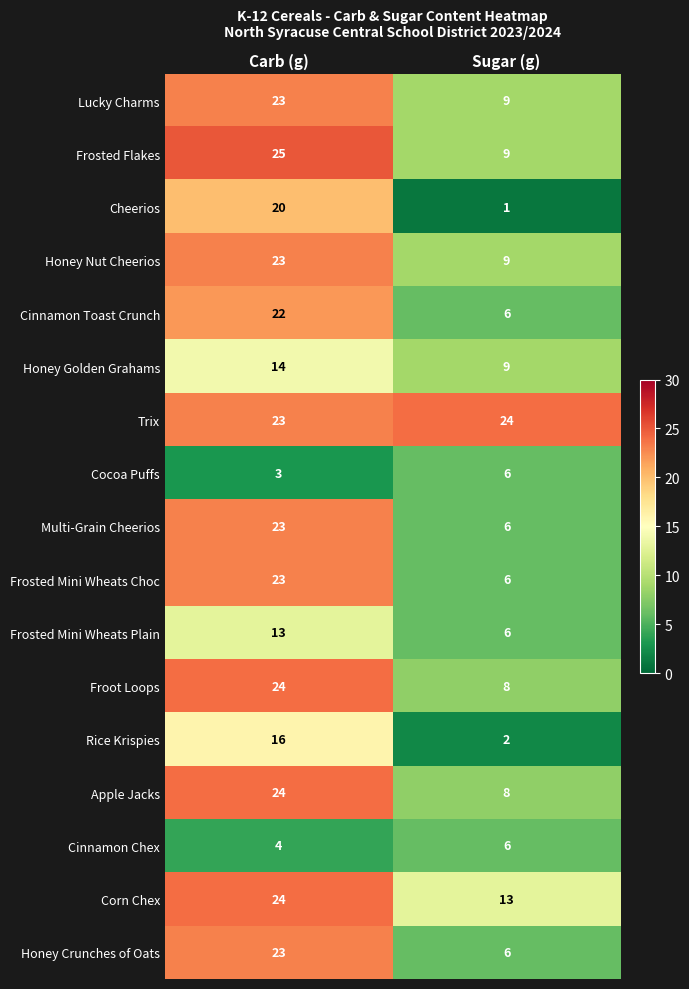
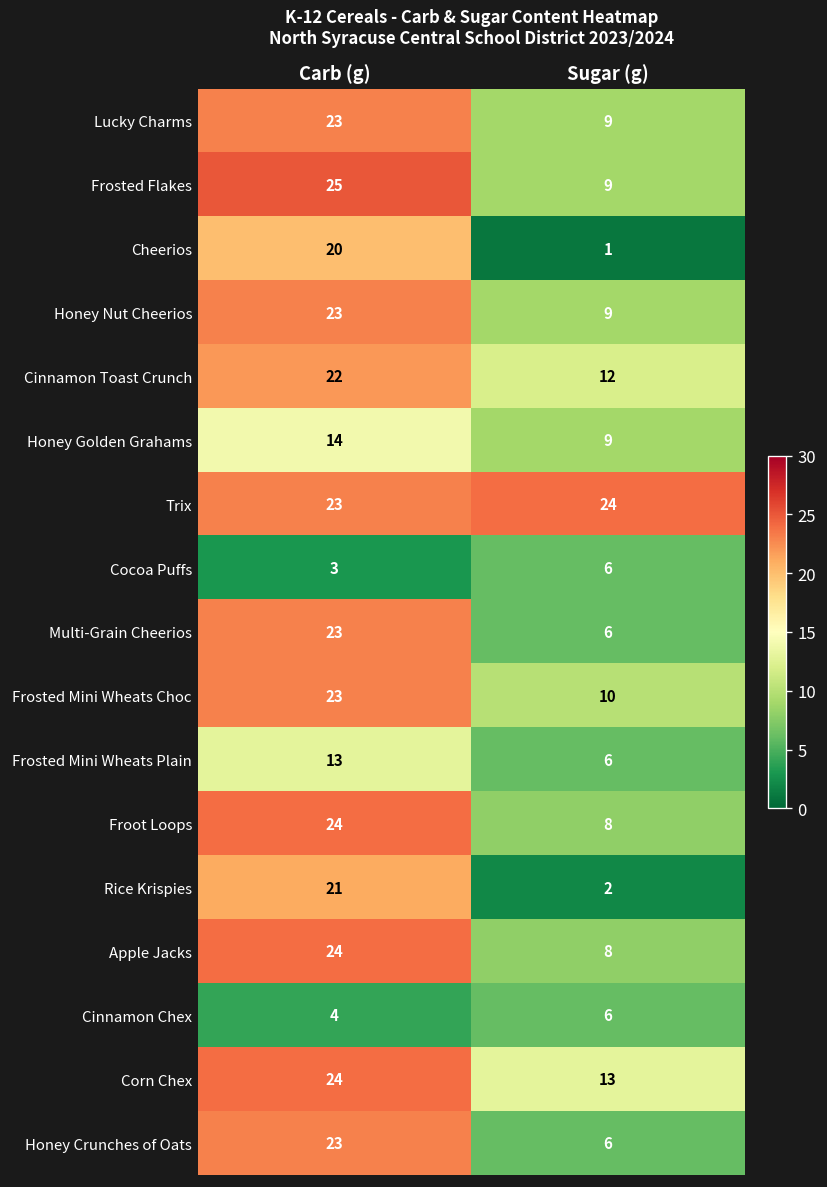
Cinnamon Toast Crunch, Sugar (g): 6 -> 12
Frosted Mini Wheats Choc, Sugar (g): 6 -> 10
Rice Krispies, Carb (g): 16 -> 21
